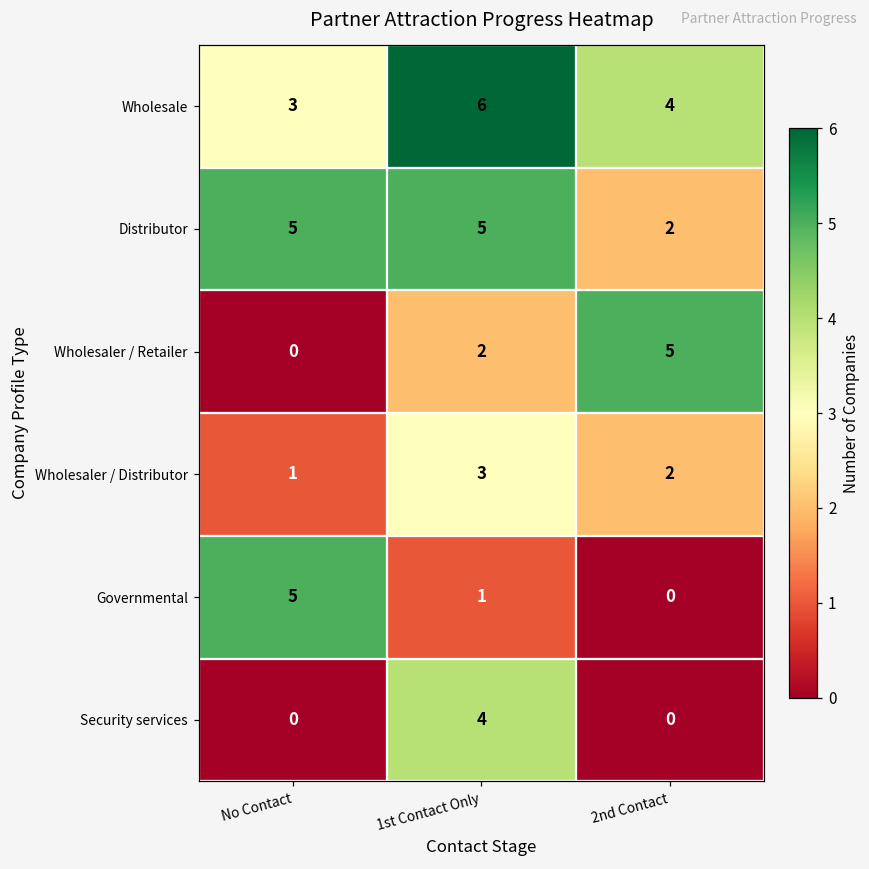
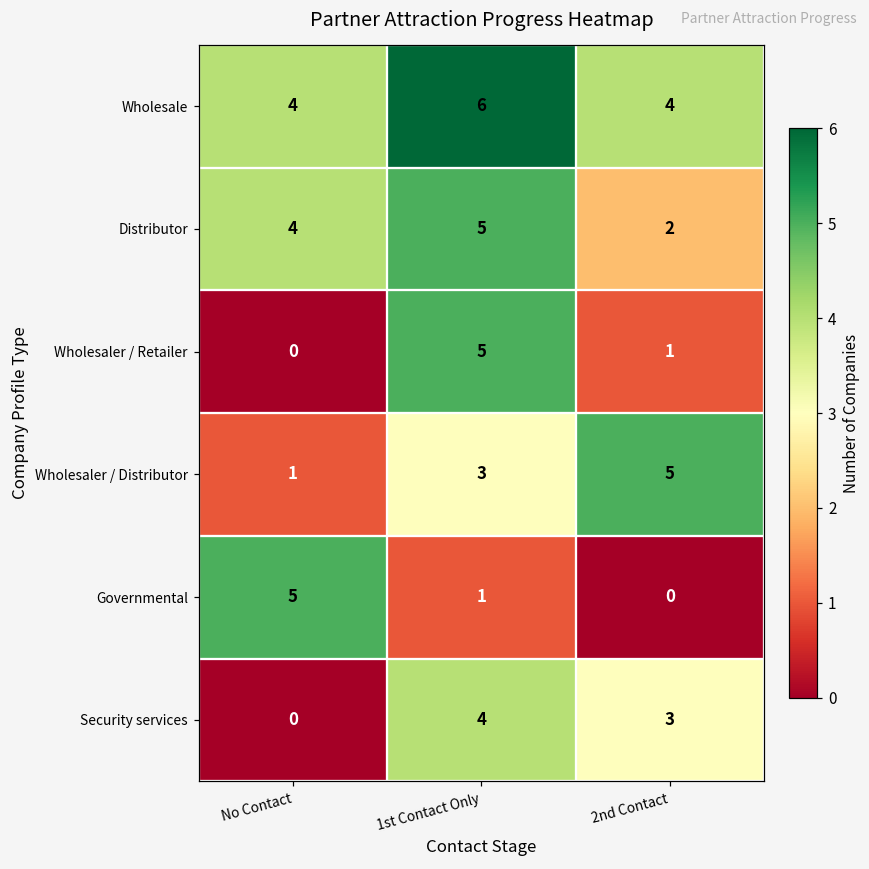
Wholesale, No Contact: 3 -> 4
Distributor, No Contact: 5 -> 4
Wholesaler / Retailer, 1st Contact Only: 2 -> 5
Wholesaler / Retailer, 2nd Contact: 5 -> 1
Wholesaler / Distributor, 2nd Contact: 2 -> 5
Security services, 2nd Contact: 0 -> 3
